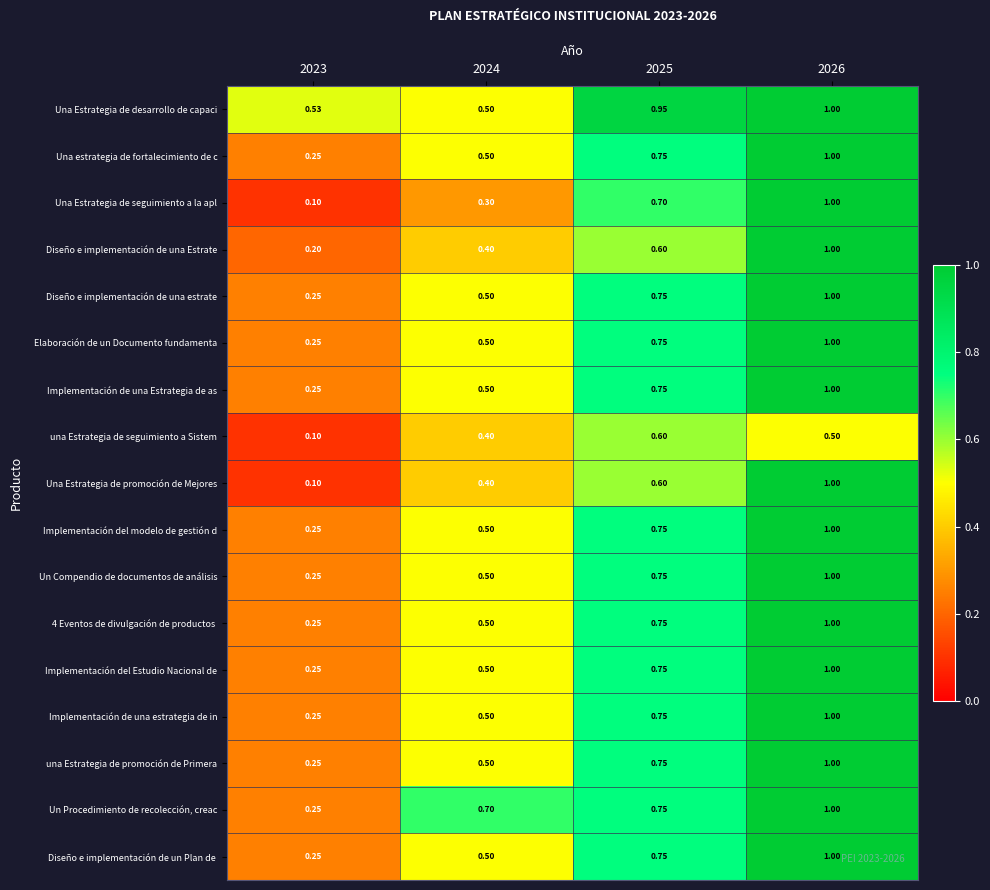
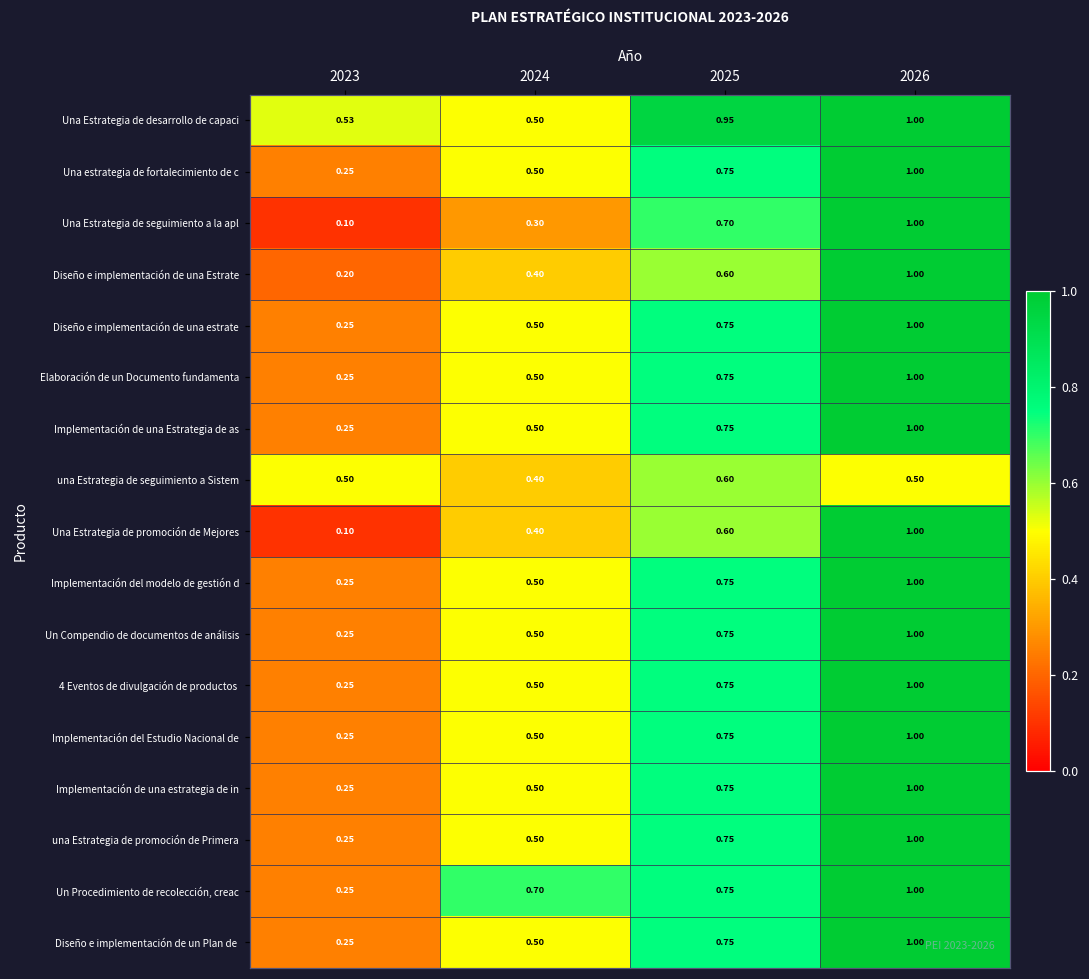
una Estrategia de seguimiento a Sistem, 2023: 0.10 -> 0.50
